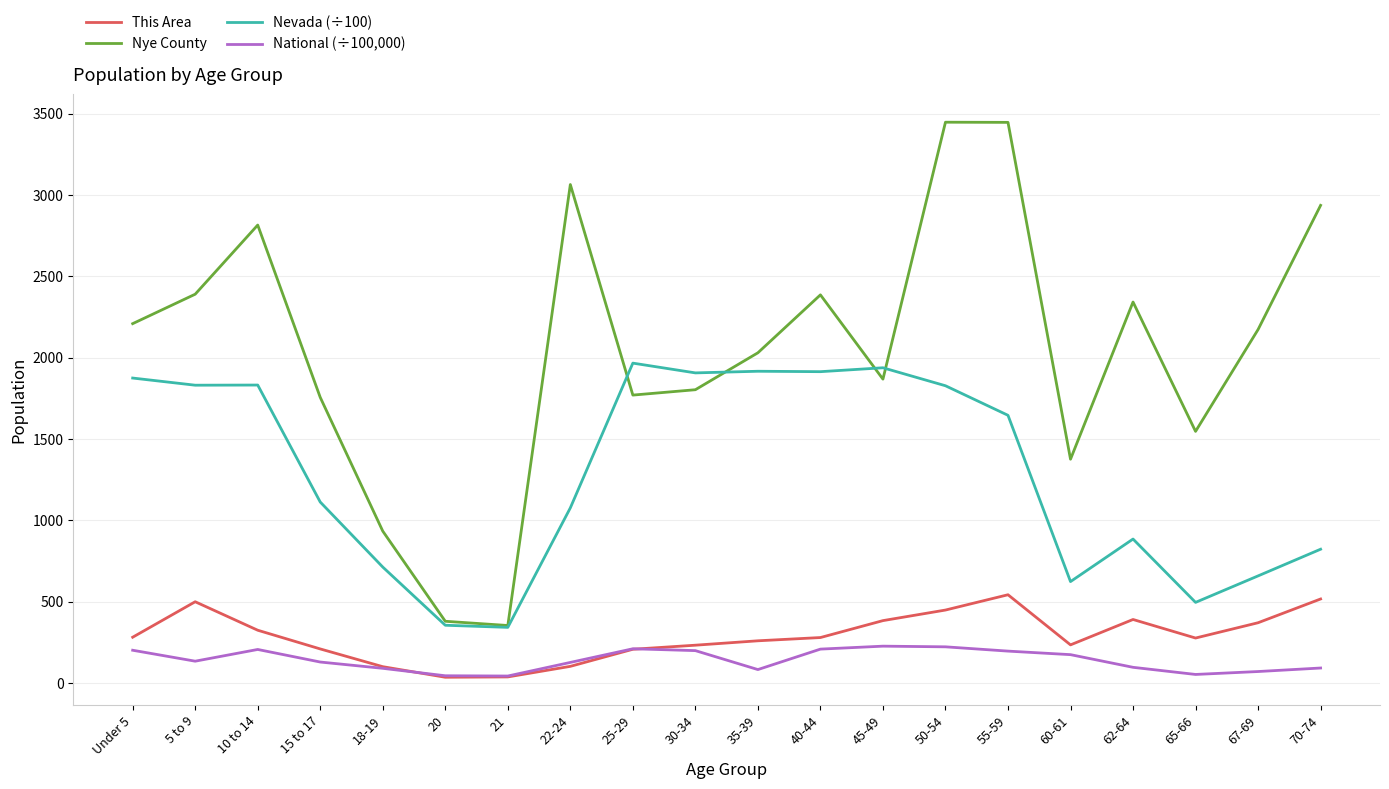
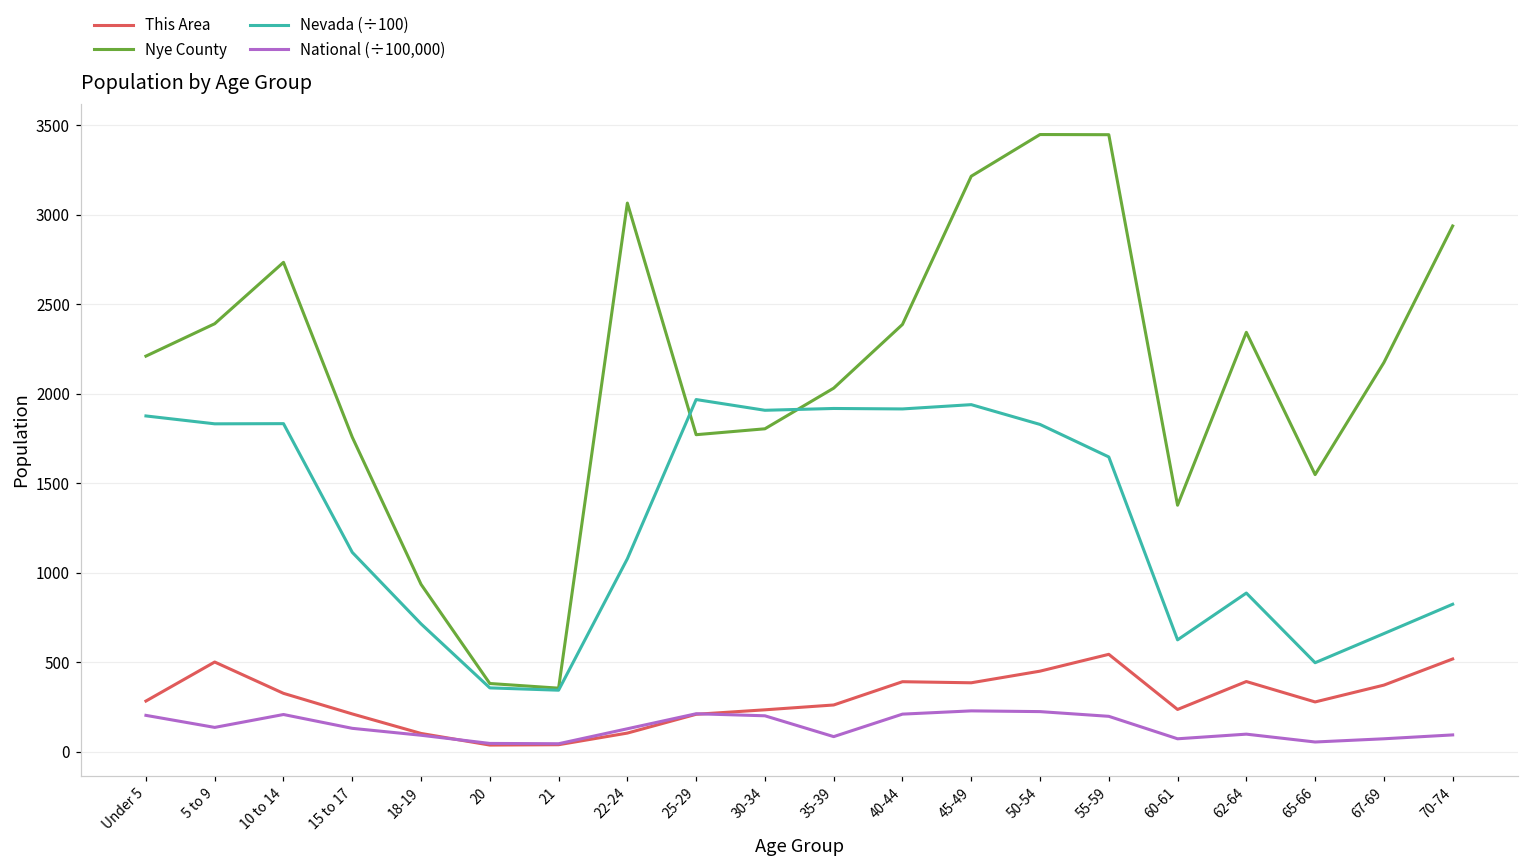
Nye County, 10 to 14: 2820 -> 2730
This Area, 40-44: 280 -> 390
Nye County, 45-49: 1870 -> 3210
National (÷100,000), 60-61: 170 -> 70
